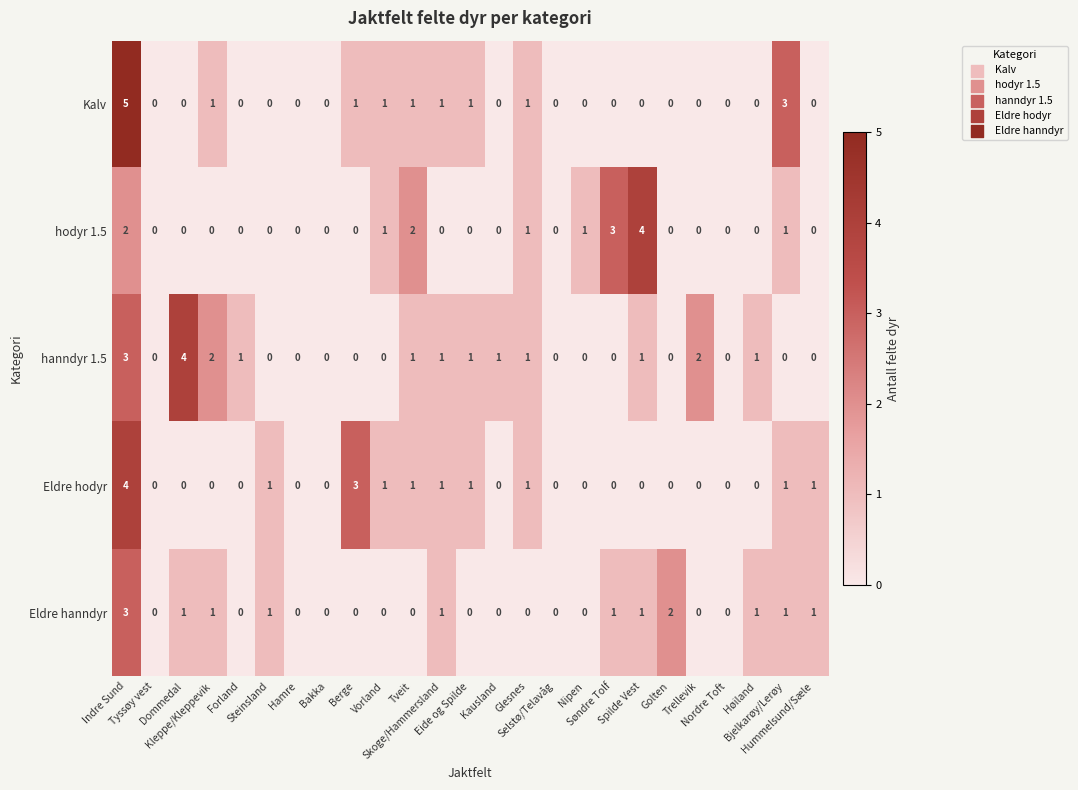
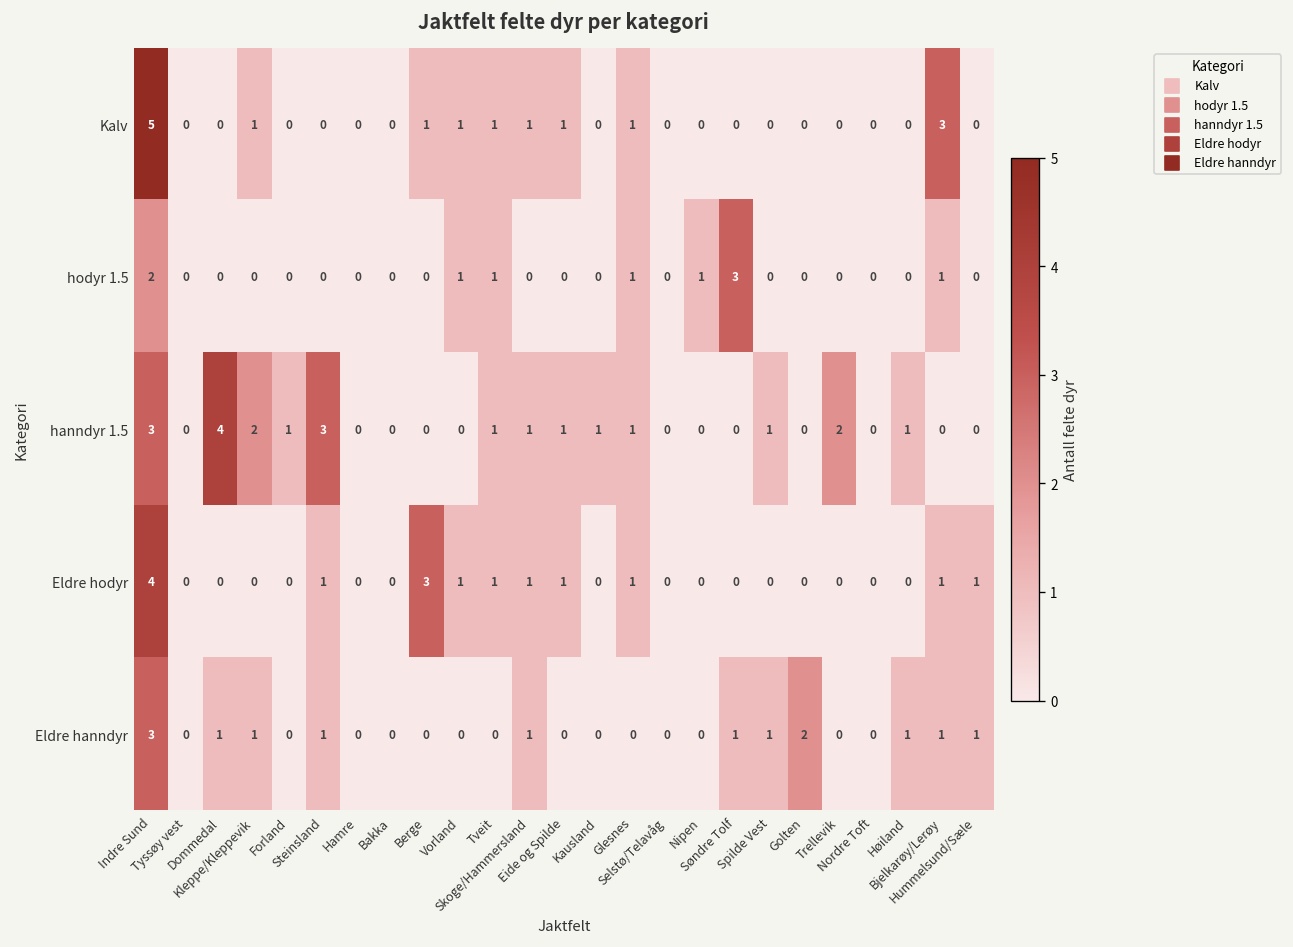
hodyr 1.5, Tveit: 2 -> 1
hodyr 1.5, Spilde Vest: 4 -> 0
hanndyr 1.5, Steinsland: 0 -> 3
